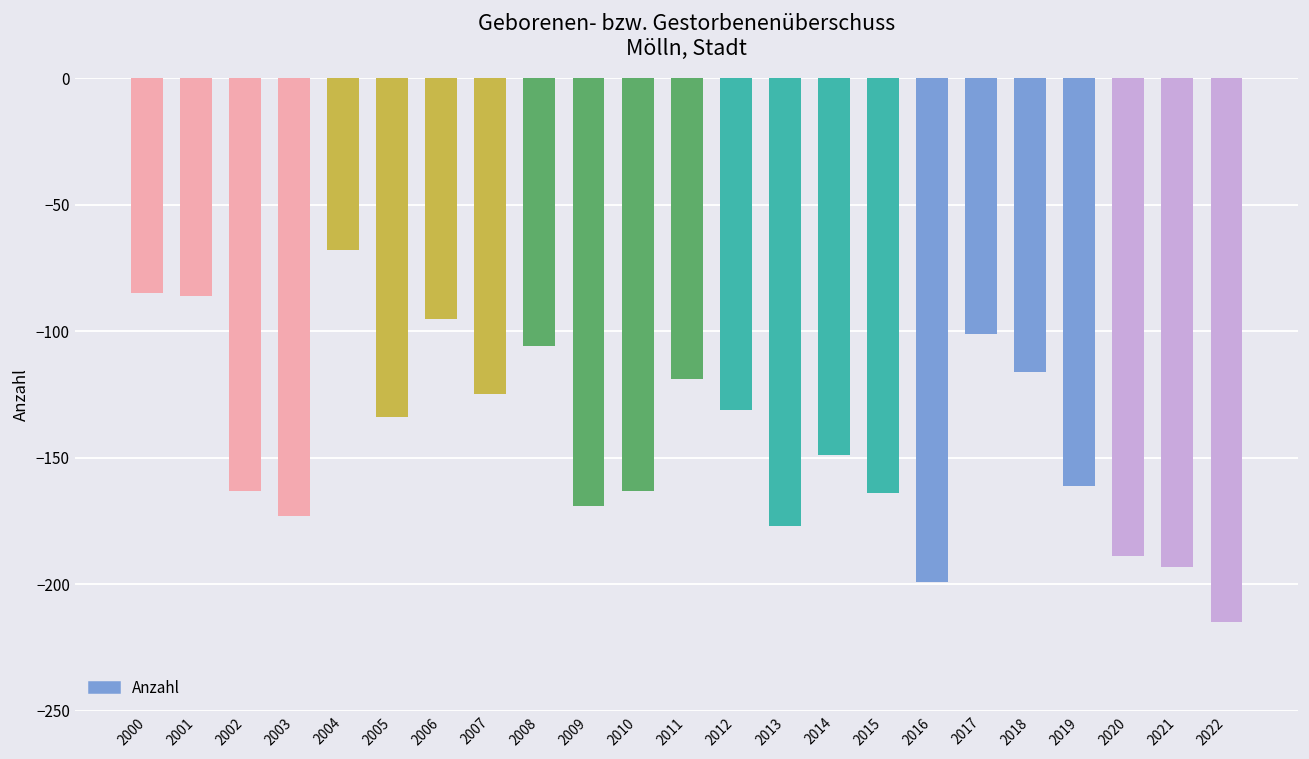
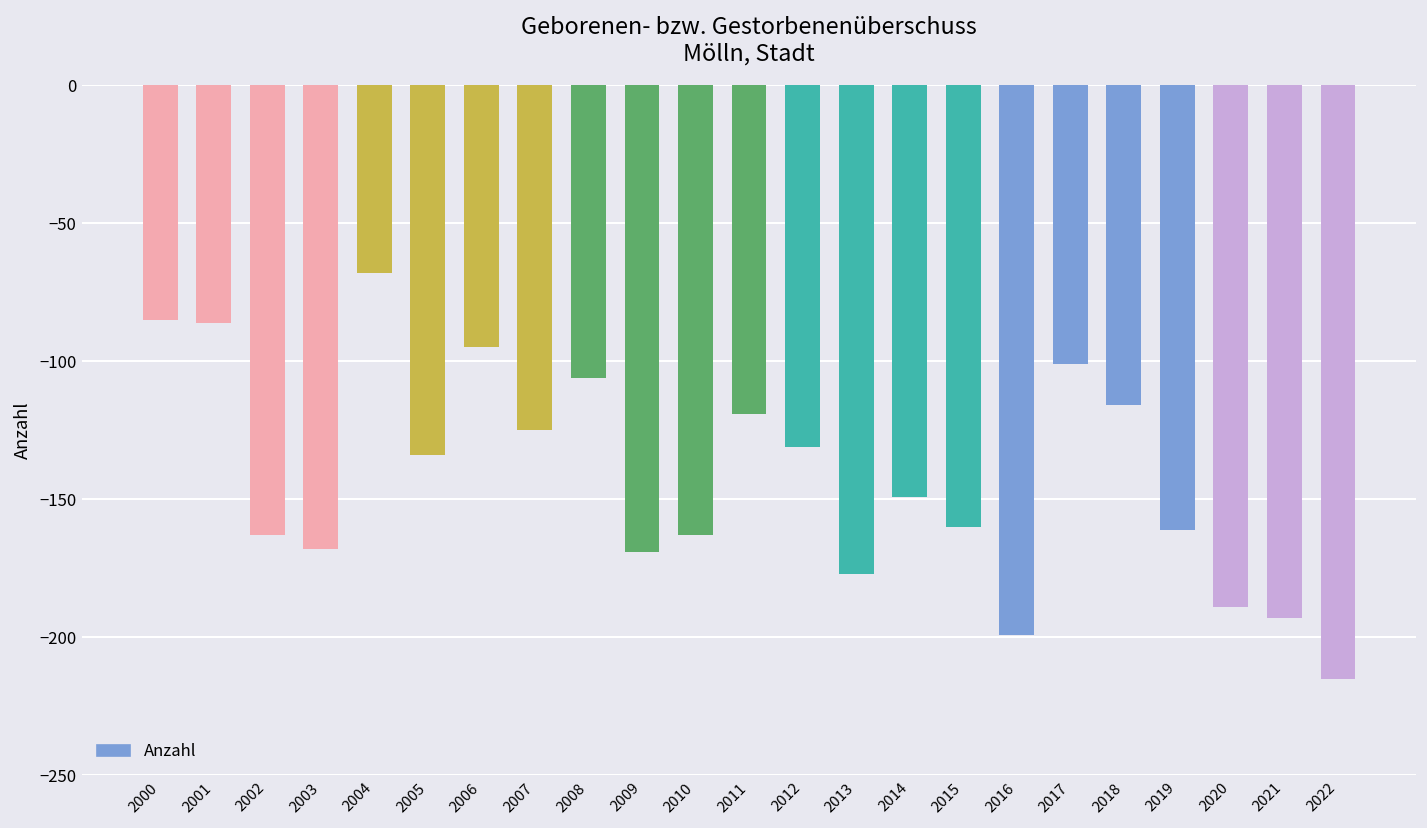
2003: -173 -> -168
2015: -164 -> -160
